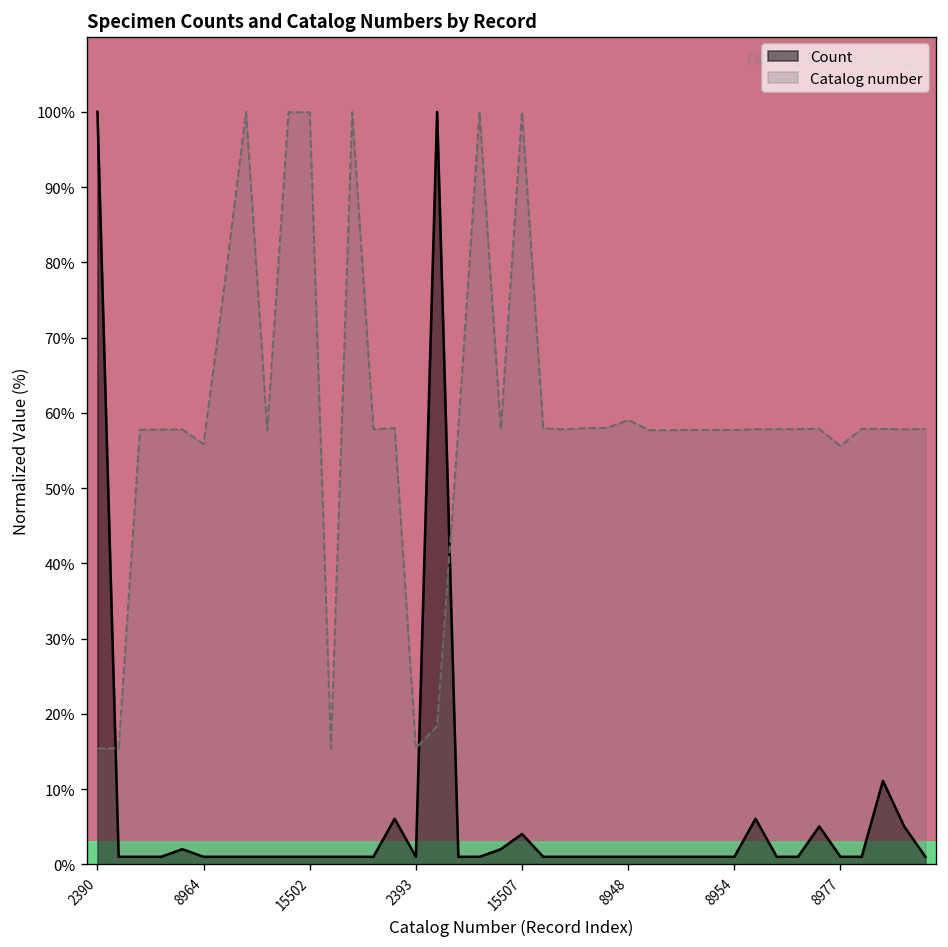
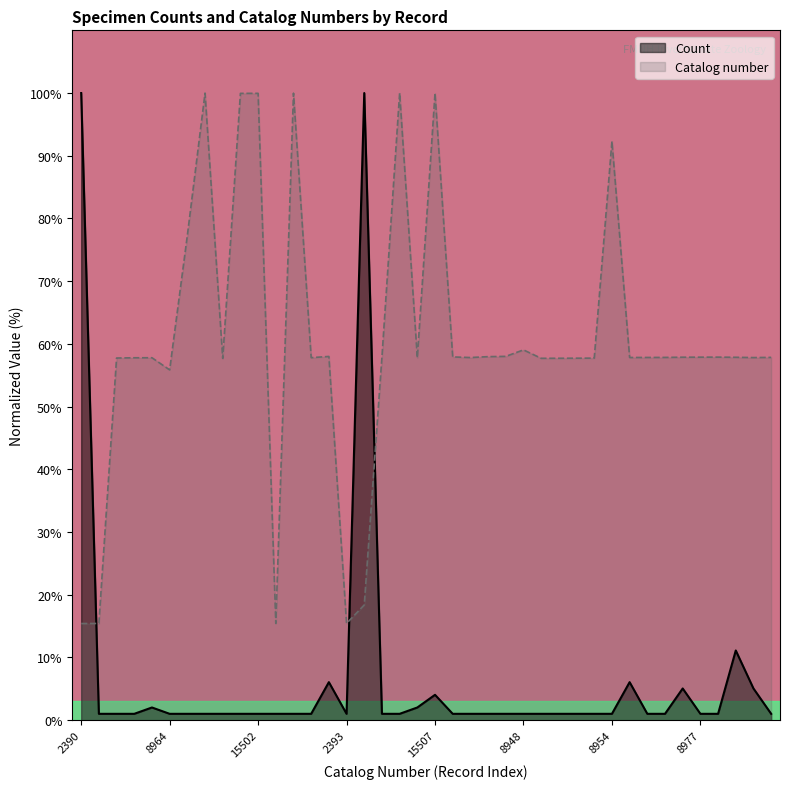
Catalog number, 8954: 58% -> 92%
Catalog number, 8977: 56% -> 58%
